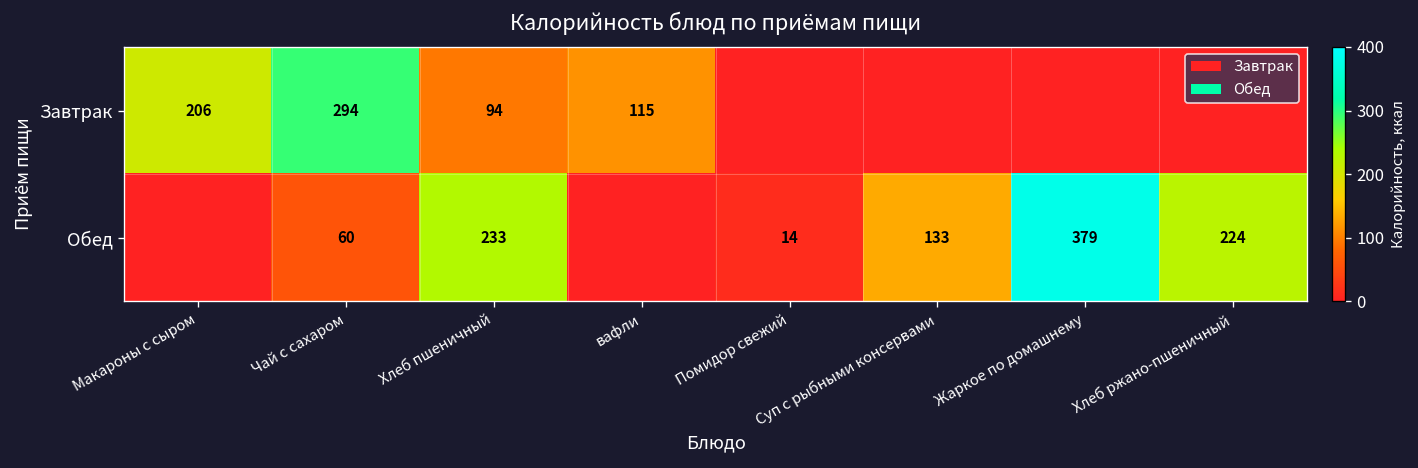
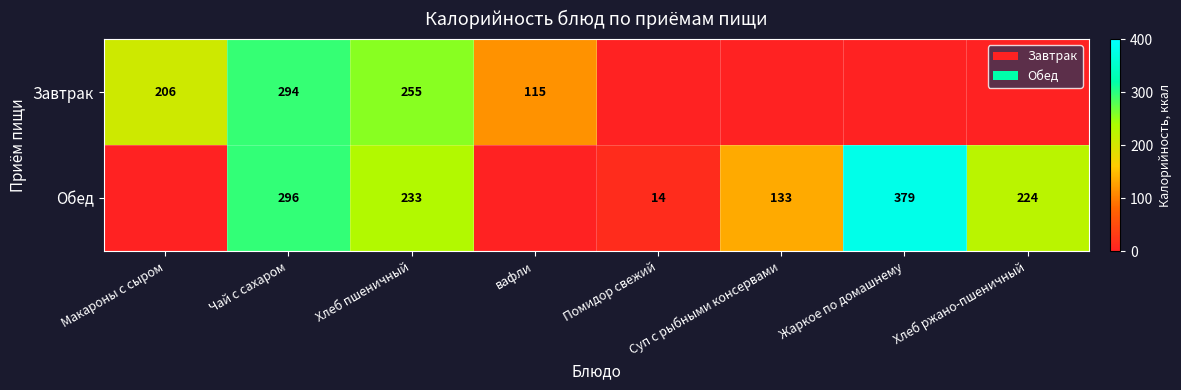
Завтрак, Хлеб пшеничный: 94 -> 255
Обед, Чай с сахаром: 60 -> 296
